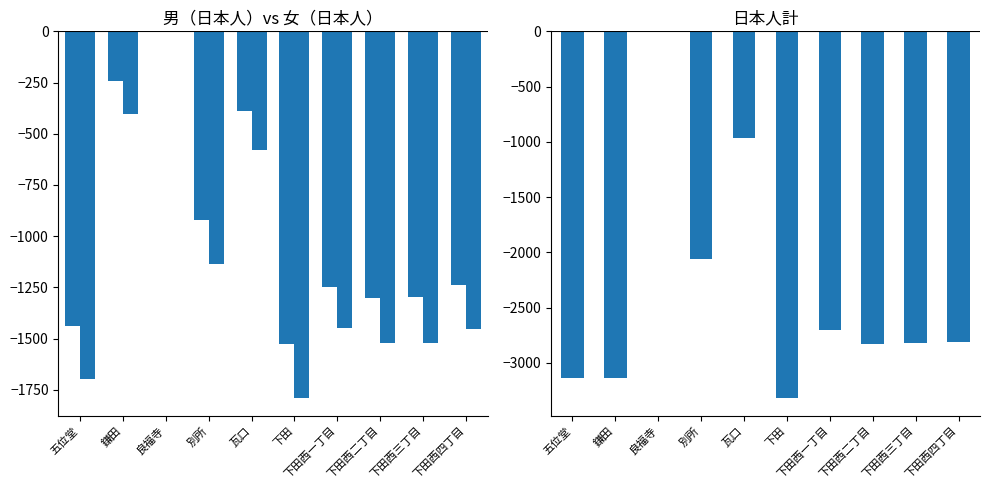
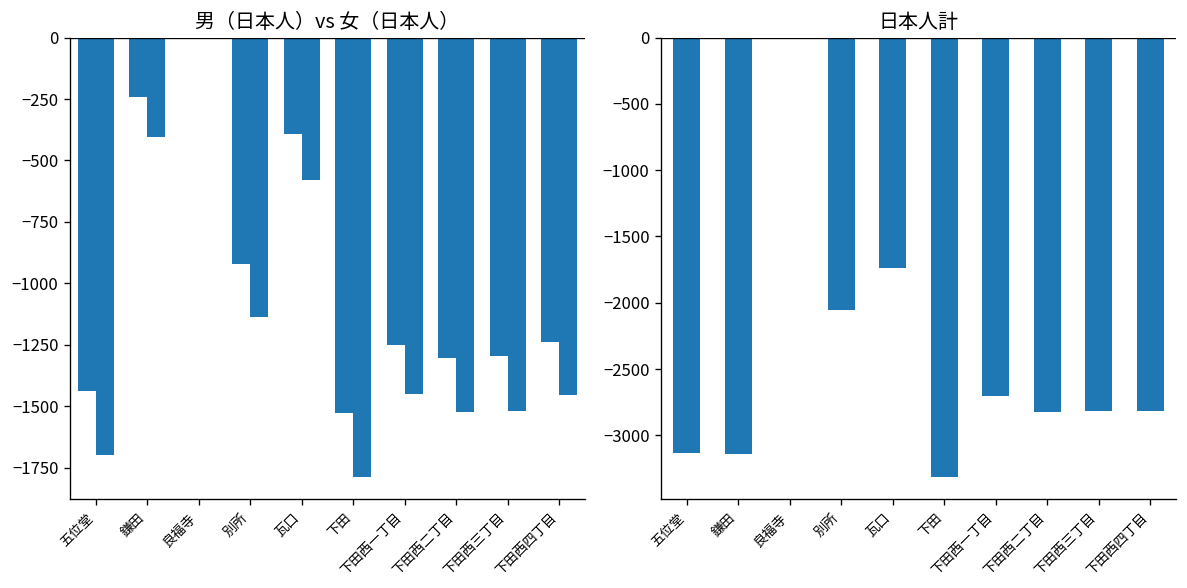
日本人計, 瓦口: -970 -> -1740
